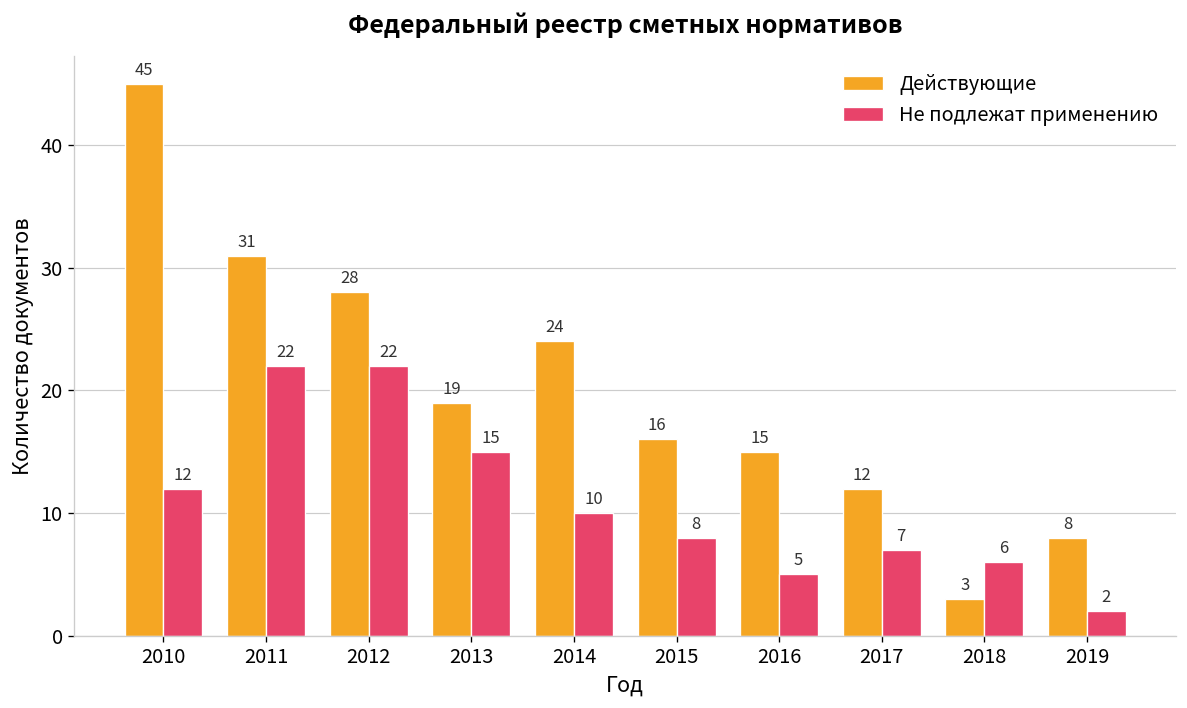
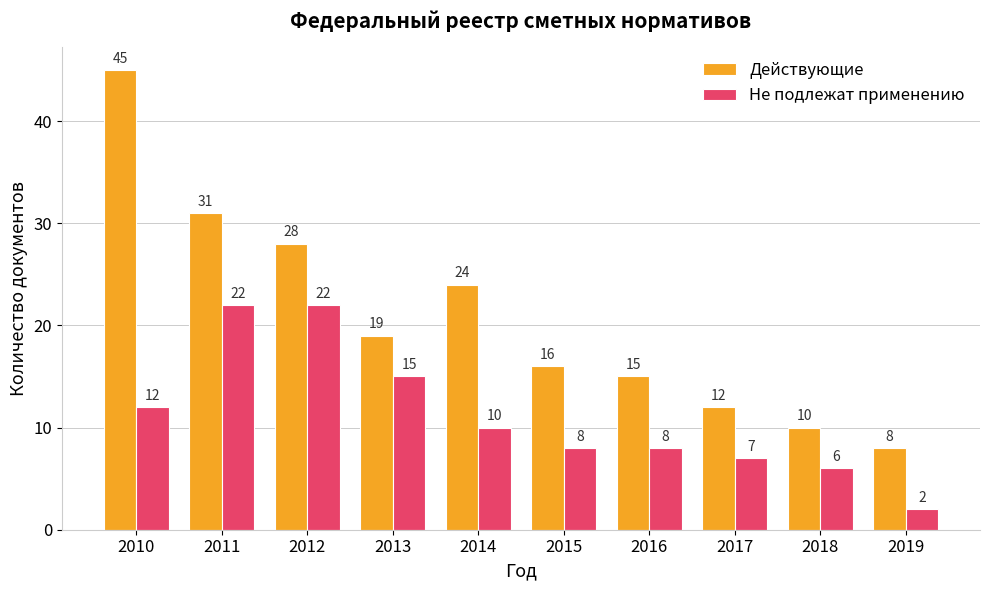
Не подлежат применению, 2016: 5 -> 8
Действующие, 2018: 3 -> 10
